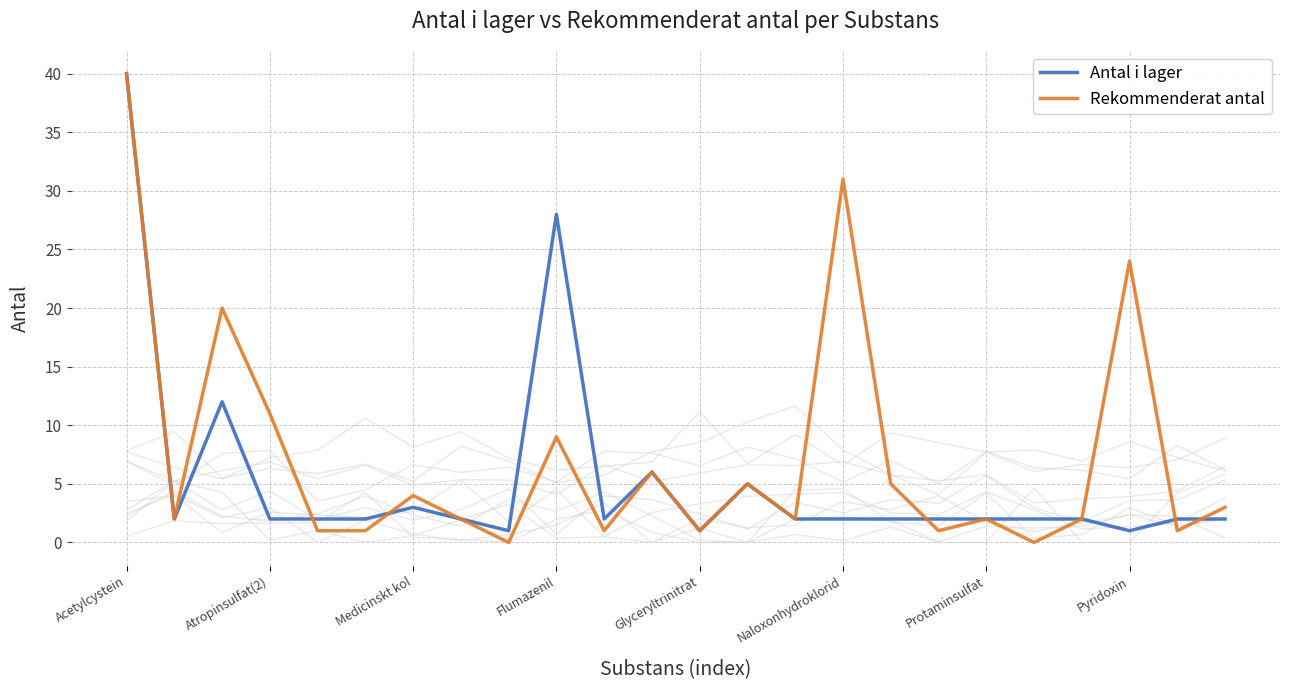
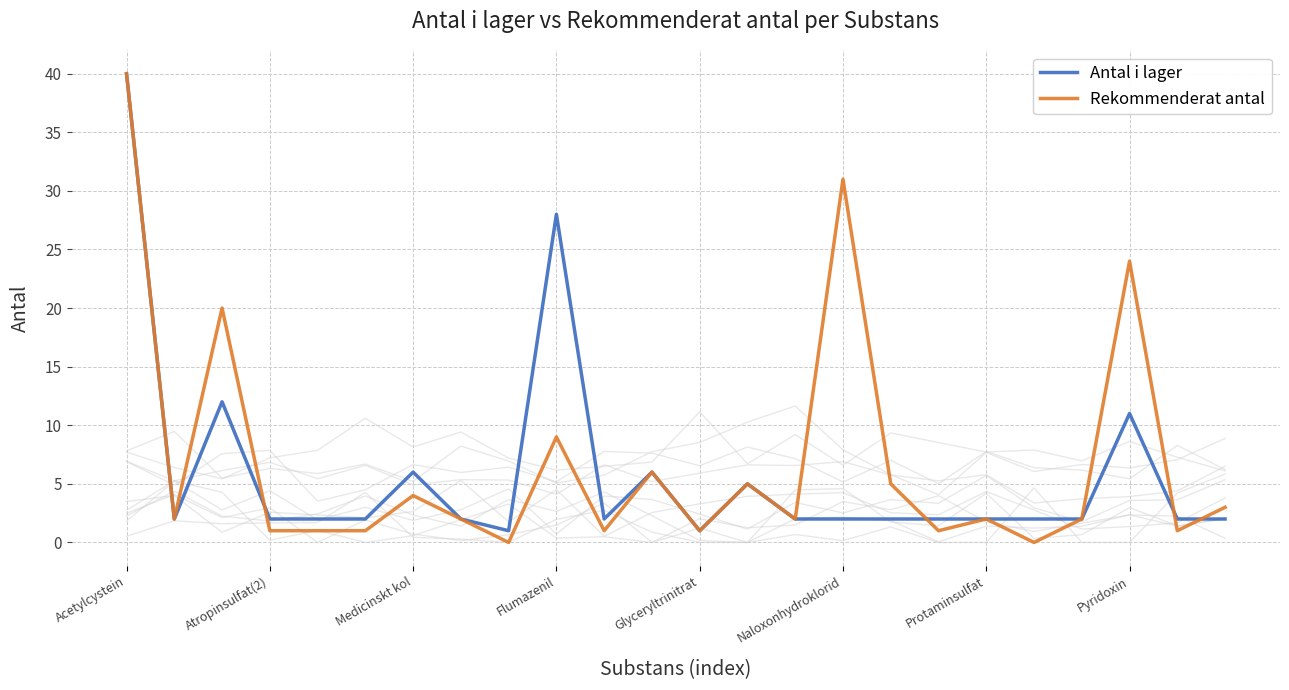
Rekommenderat antal, Atropinsulfat(2): 11 -> 1
Antal i lager, Medicinskt kol: 3 -> 6
Antal i lager, Pyridoxin: 1 -> 11
